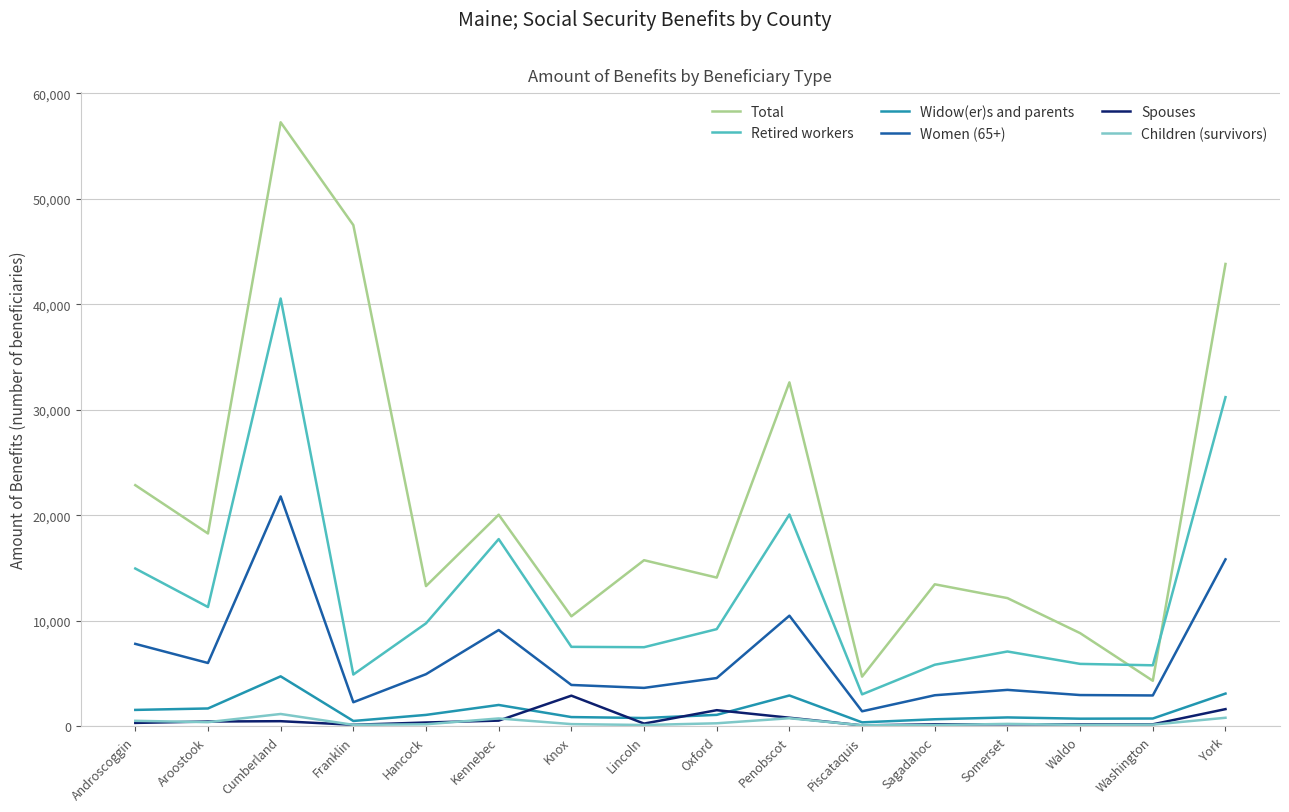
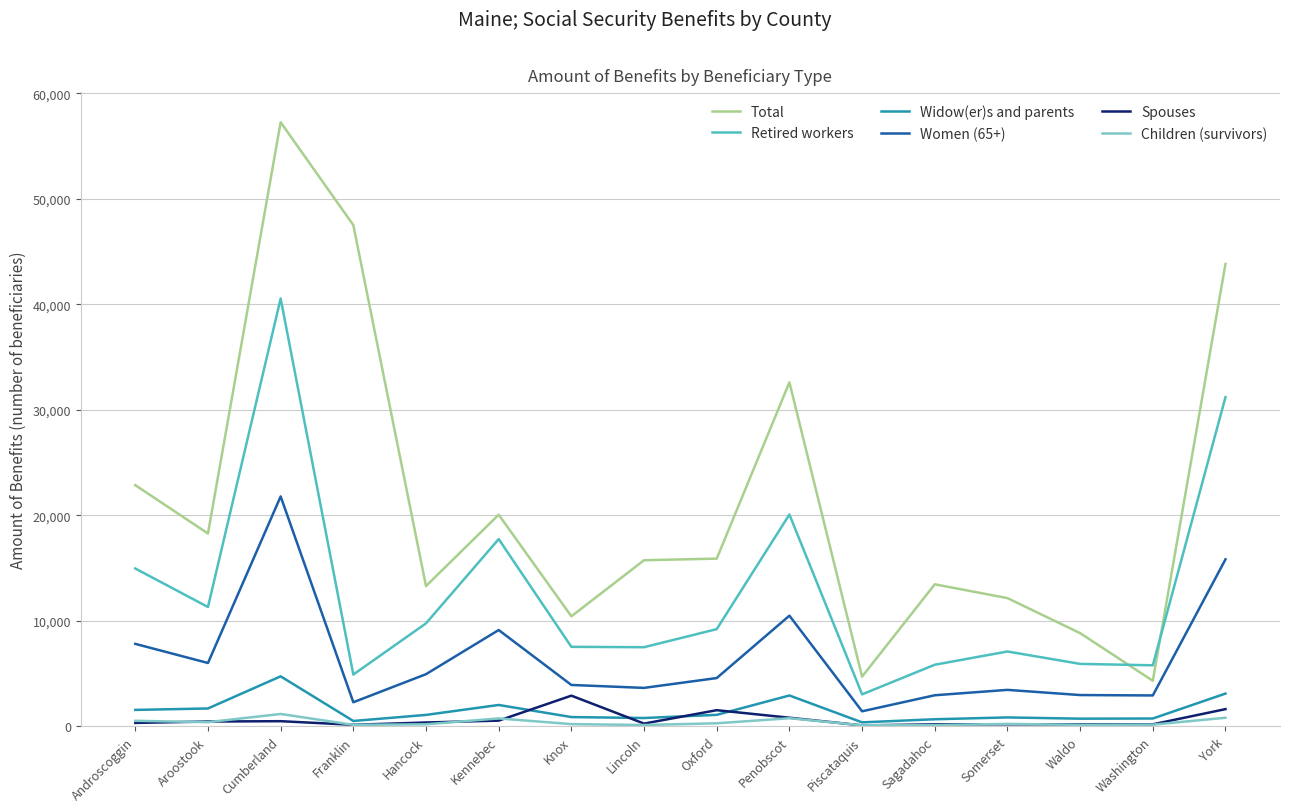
Total, Oxford: 14,100 -> 15,900
